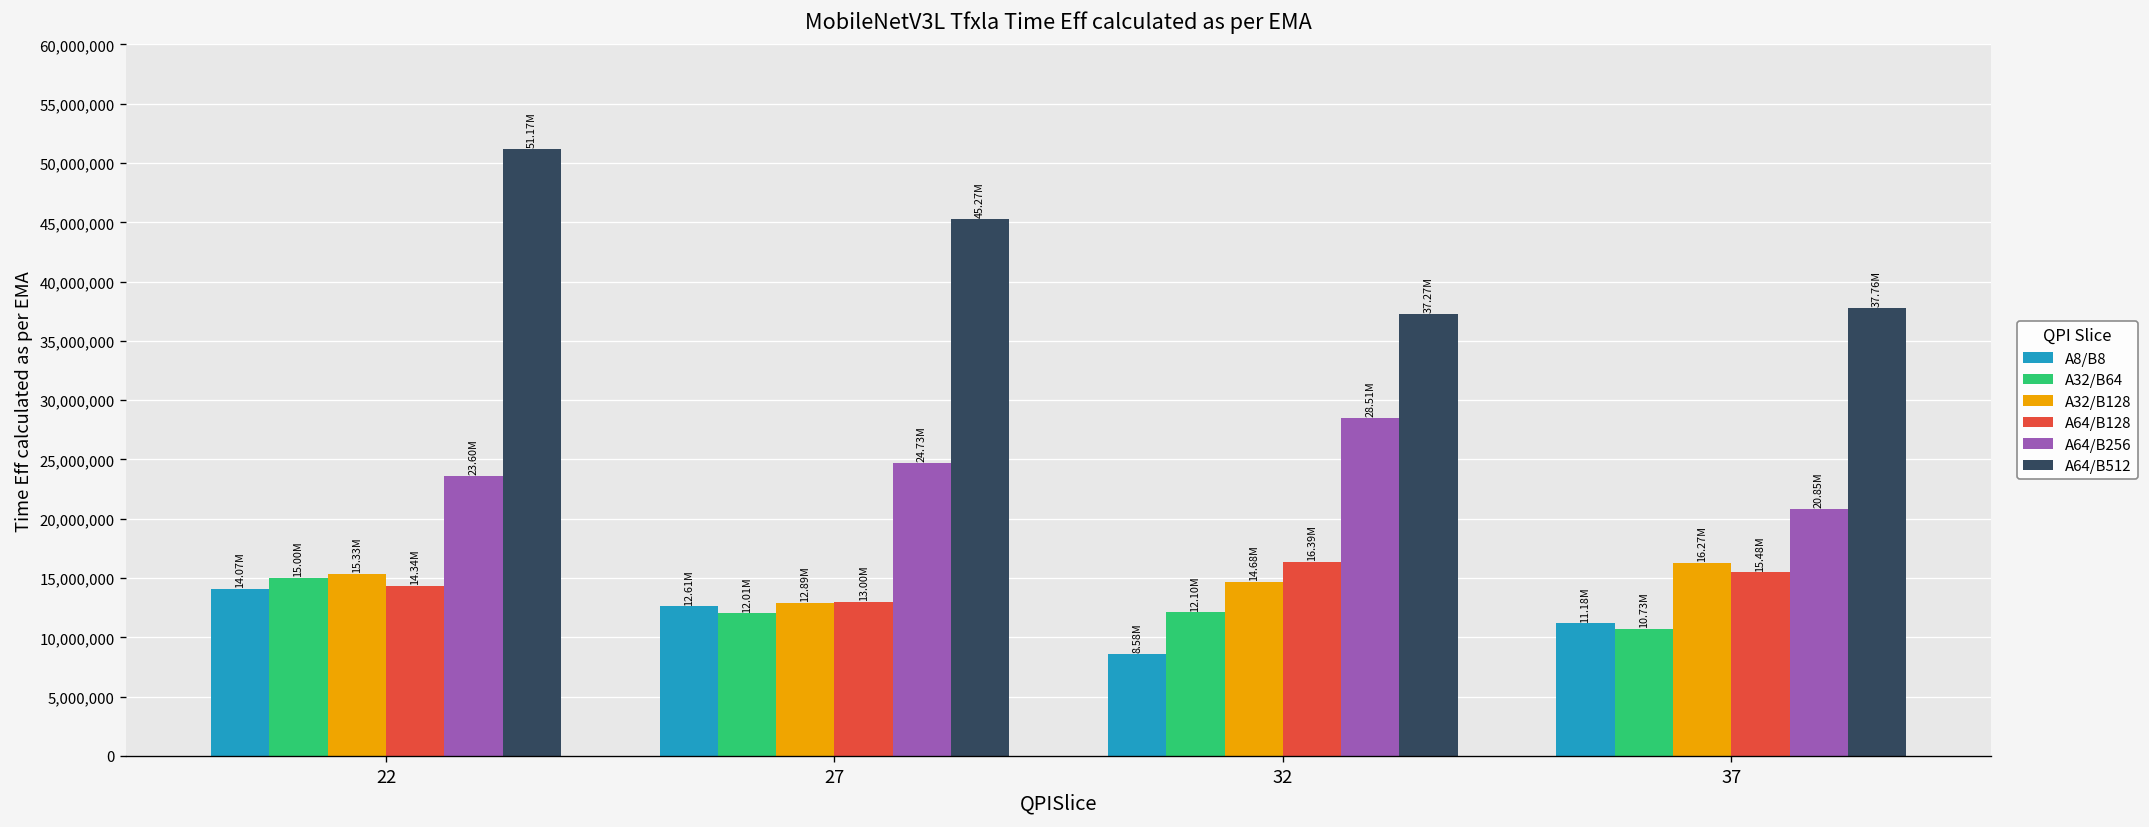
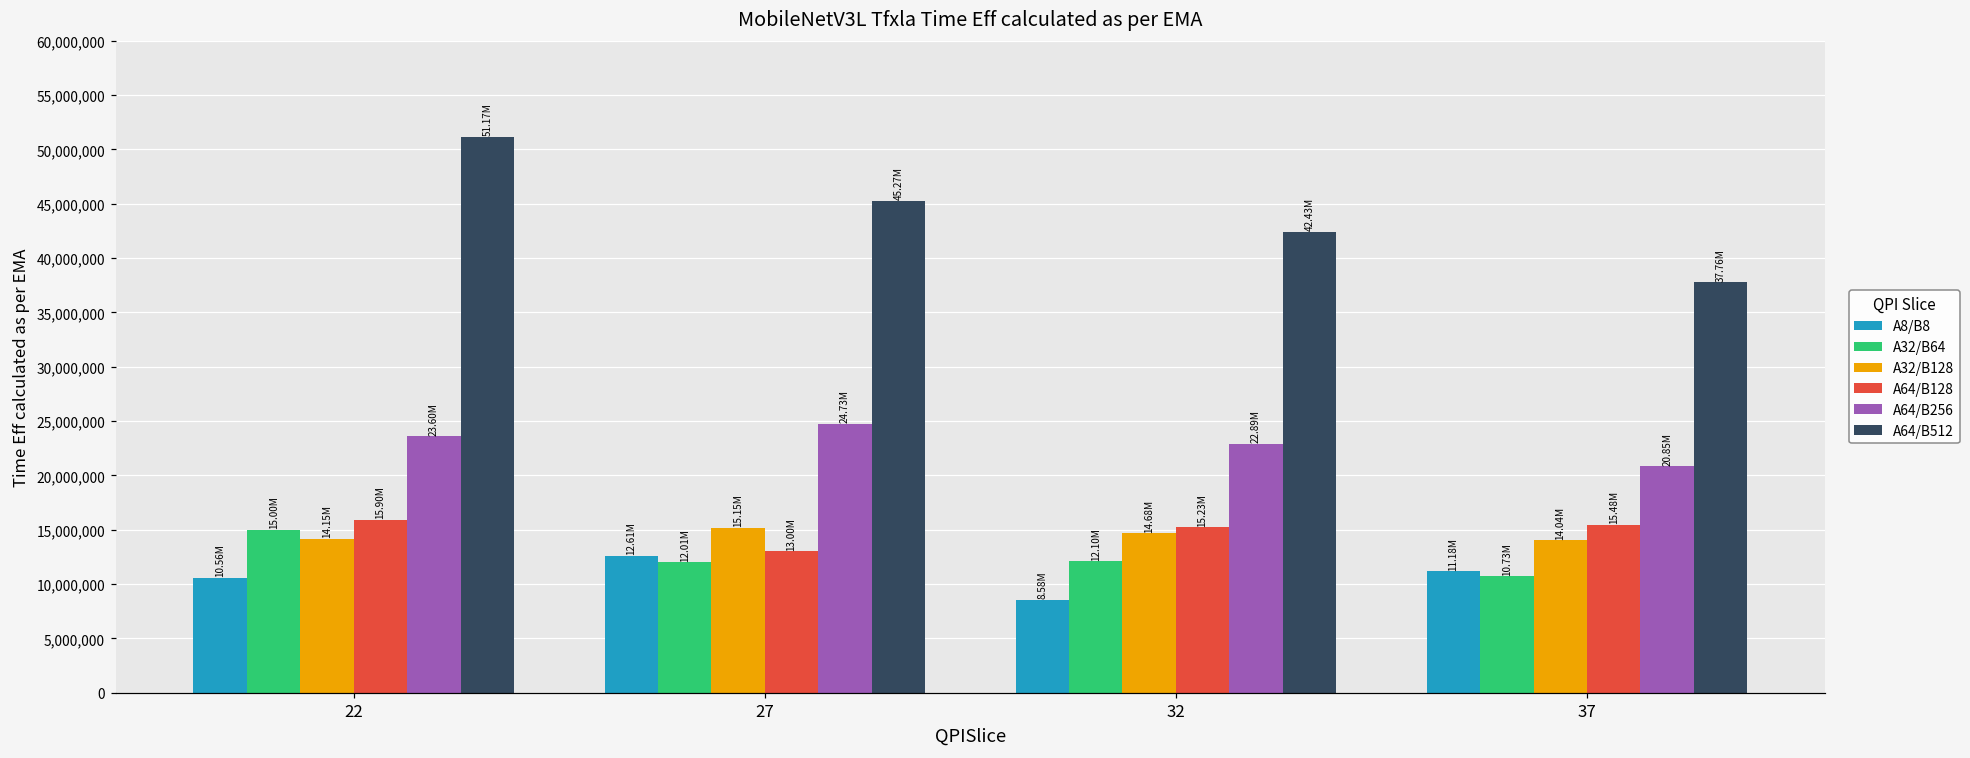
A8/B8, 22: 14.07M -> 10.56M
A32/B128, 22: 15.33M -> 14.15M
A64/B128, 22: 14.34M -> 15.90M
A32/B128, 27: 12.89M -> 15.15M
A64/B128, 32: 16.39M -> 15.23M
A64/B256, 32: 28.51M -> 22.89M
A64/B512, 32: 37.27M -> 42.43M
A32/B128, 37: 16.27M -> 14.04M
